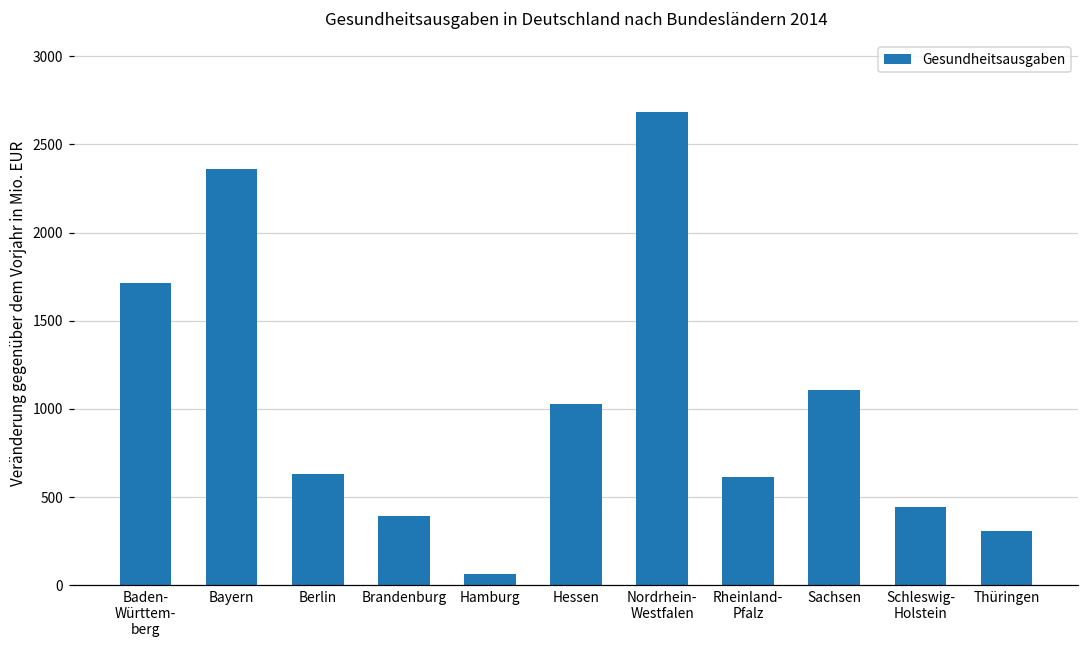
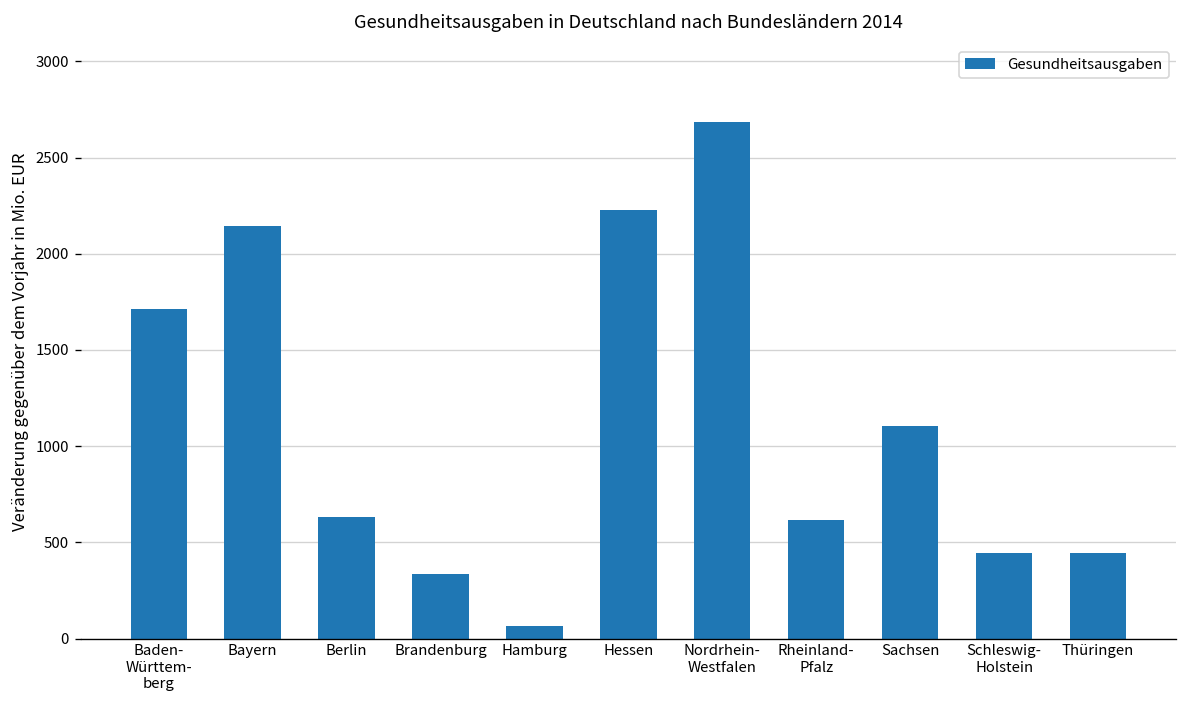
Bayern: 2360 -> 2140
Brandenburg: 390 -> 340
Hessen: 1030 -> 2230
Thüringen: 310 -> 450
